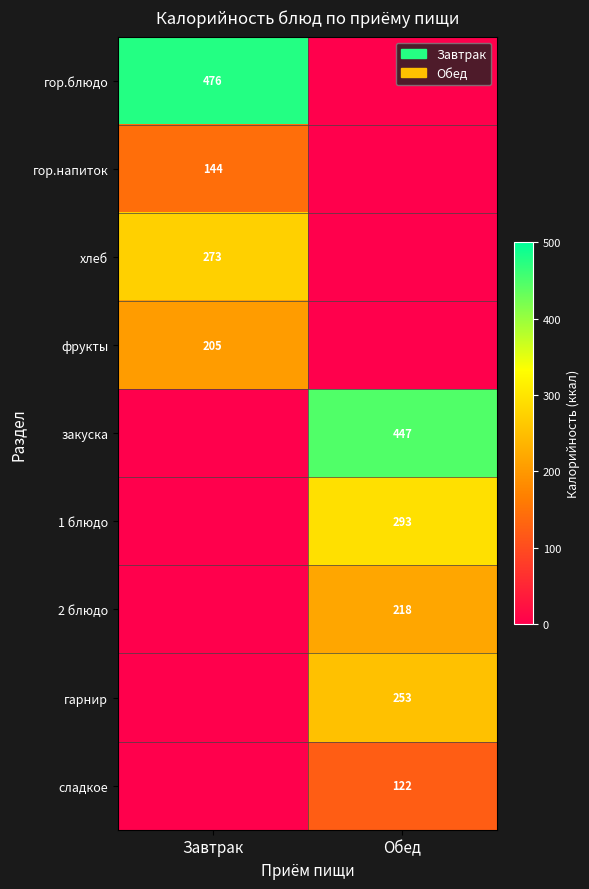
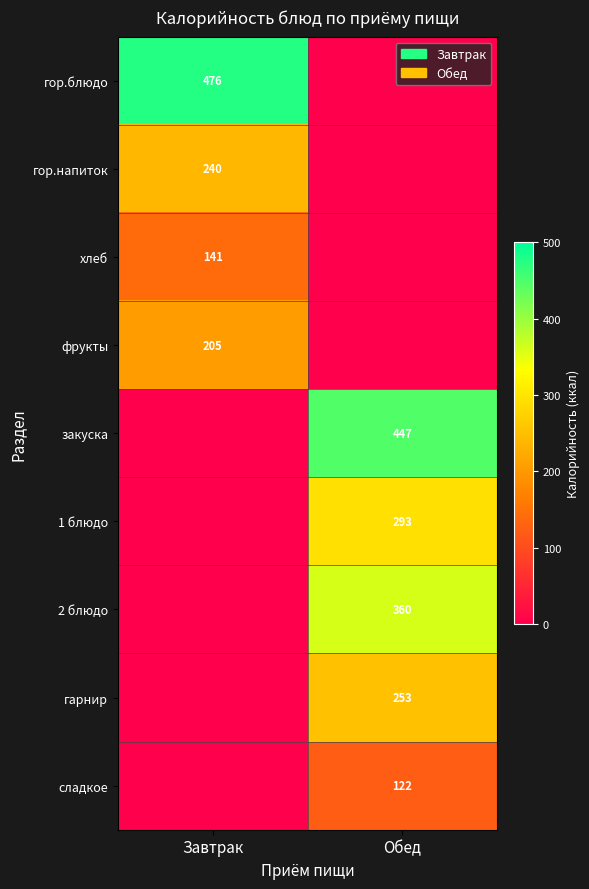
гор.напиток, Завтрак: 144 -> 240
хлеб, Завтрак: 273 -> 141
2 блюдо, Обед: 218 -> 360
